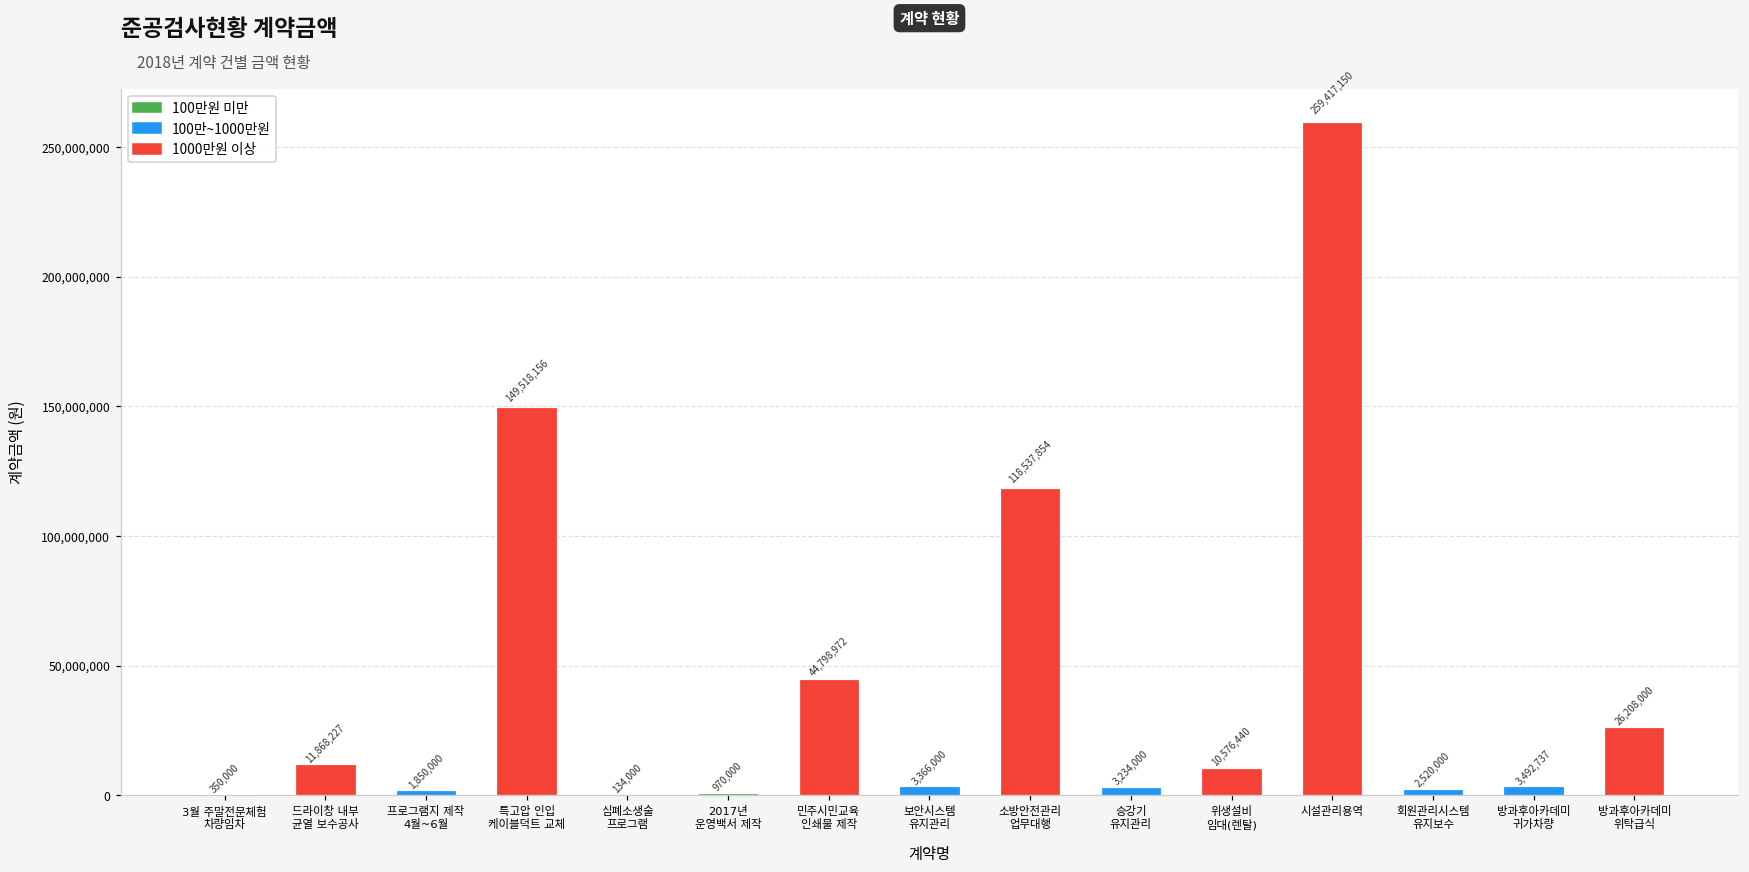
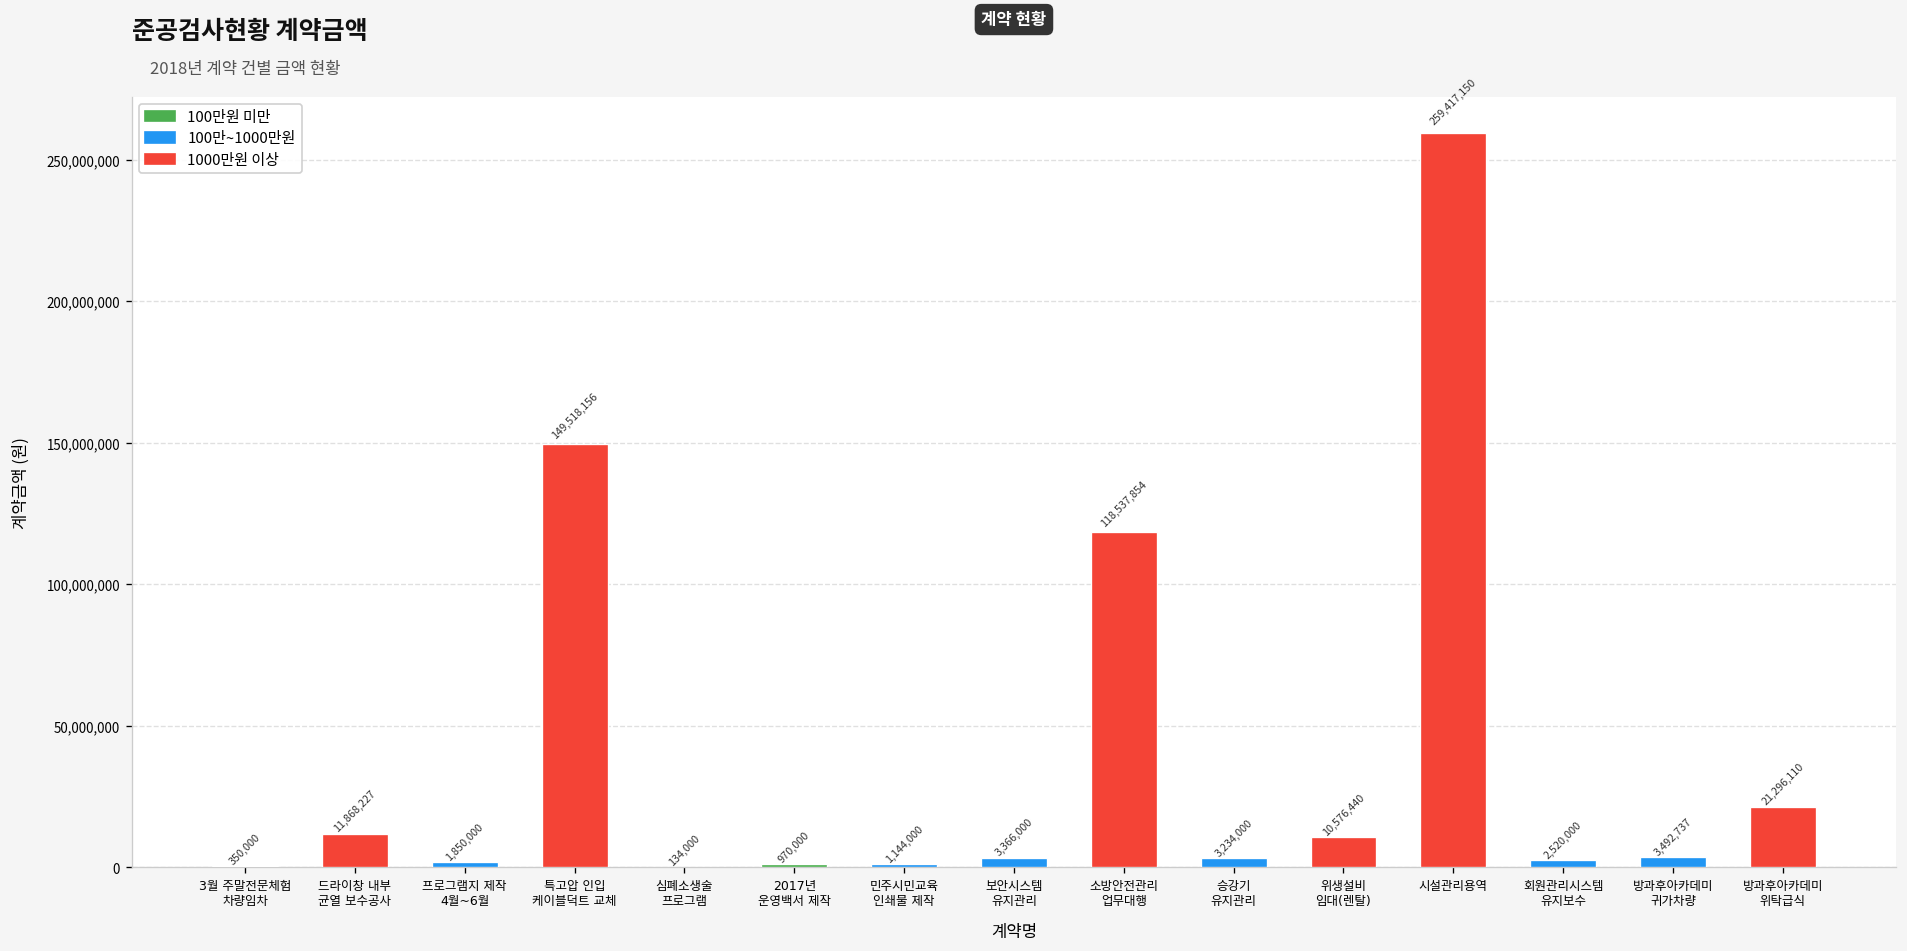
민주시민교육 인쇄물 제작: 44,798,972 -> 1,144,000
방과후아카데미 위탁급식: 26,208,000 -> 21,296,110
